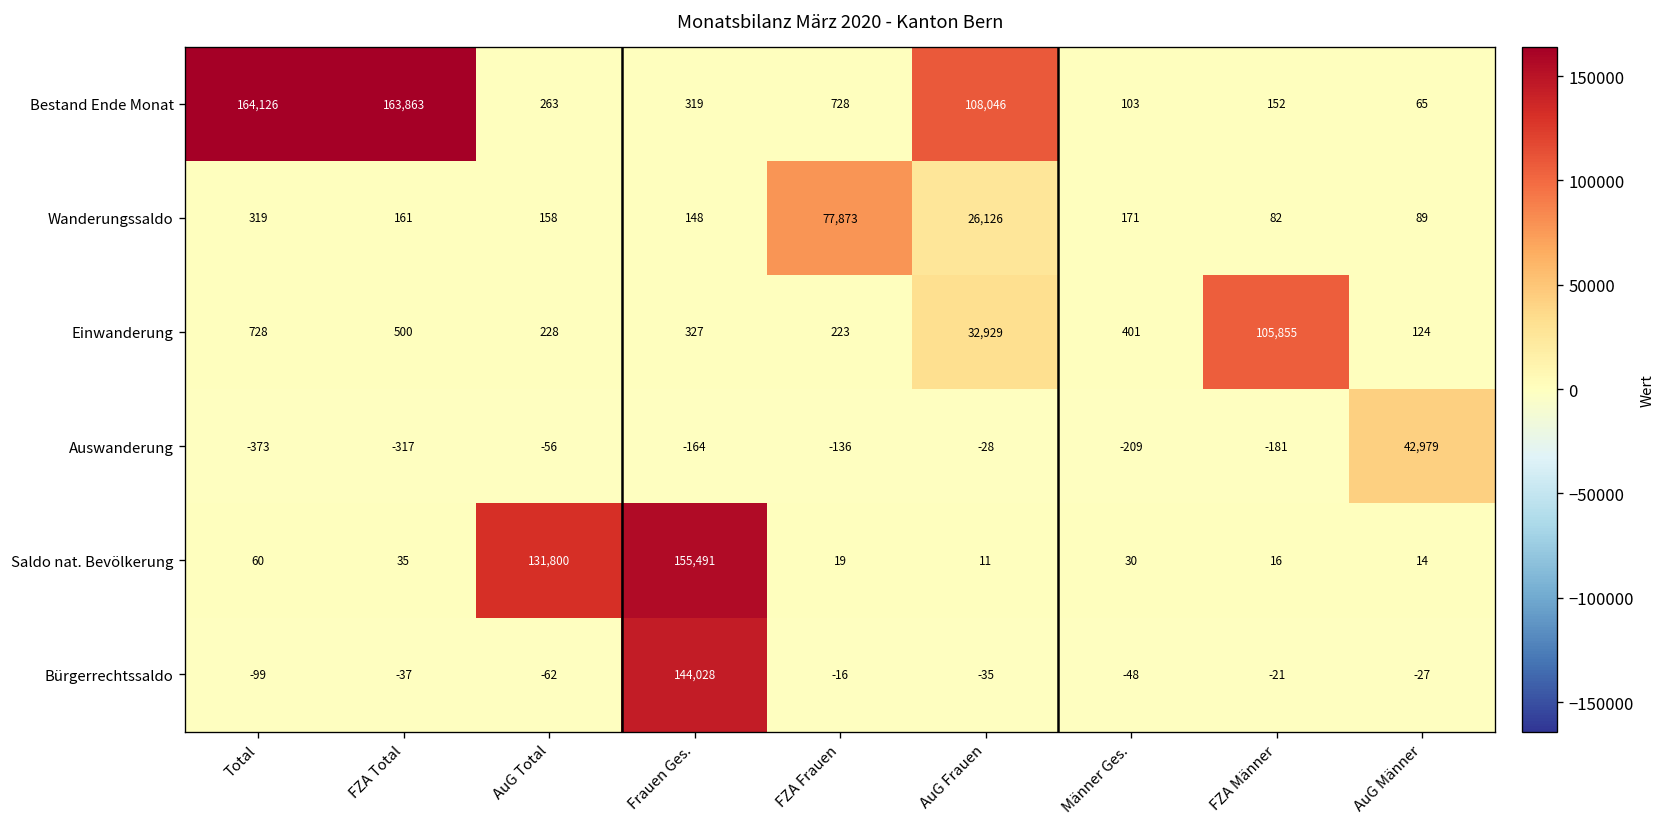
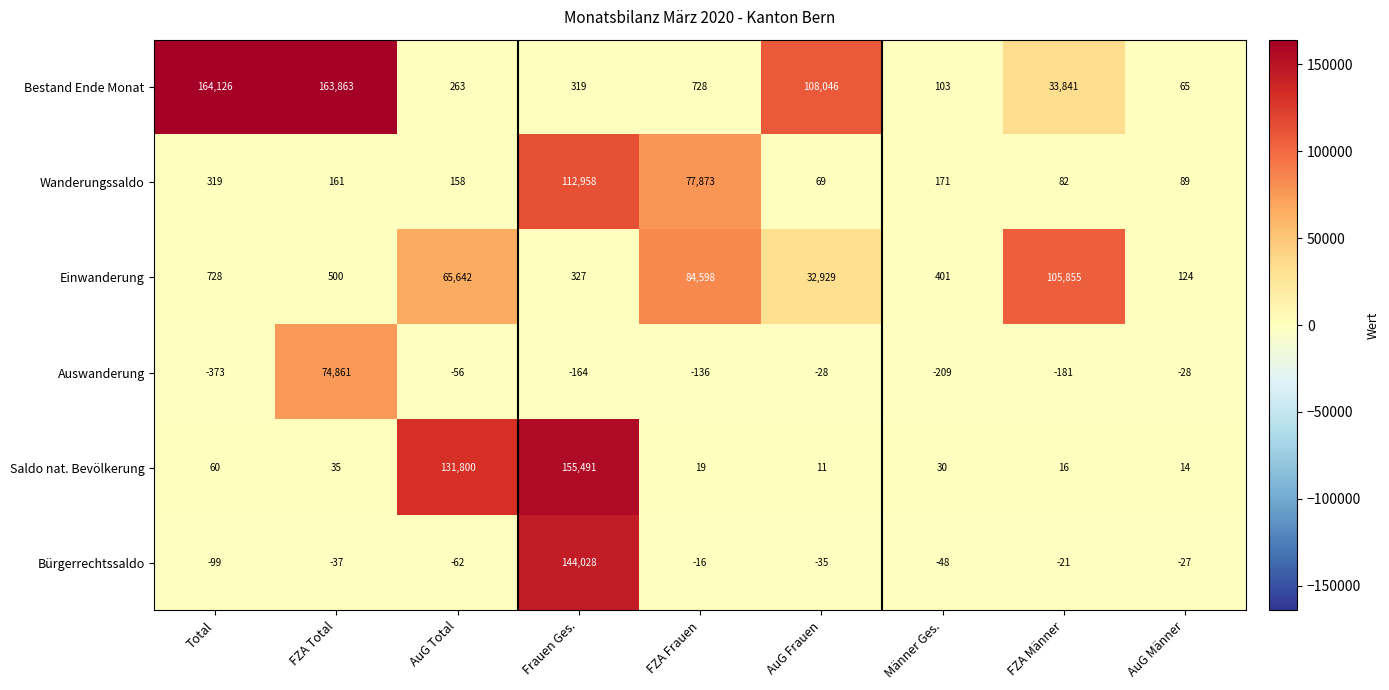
Bestand Ende Monat, FZA Männer: 152 -> 33,841
Wanderungssaldo, Frauen Ges.: 148 -> 112,958
Wanderungssaldo, AuG Frauen: 26,126 -> 69
Einwanderung, AuG Total: 228 -> 65,642
Einwanderung, FZA Frauen: 223 -> 84,598
Auswanderung, FZA Total: -317 -> 74,861
Auswanderung, AuG Männer: 42,979 -> -28
